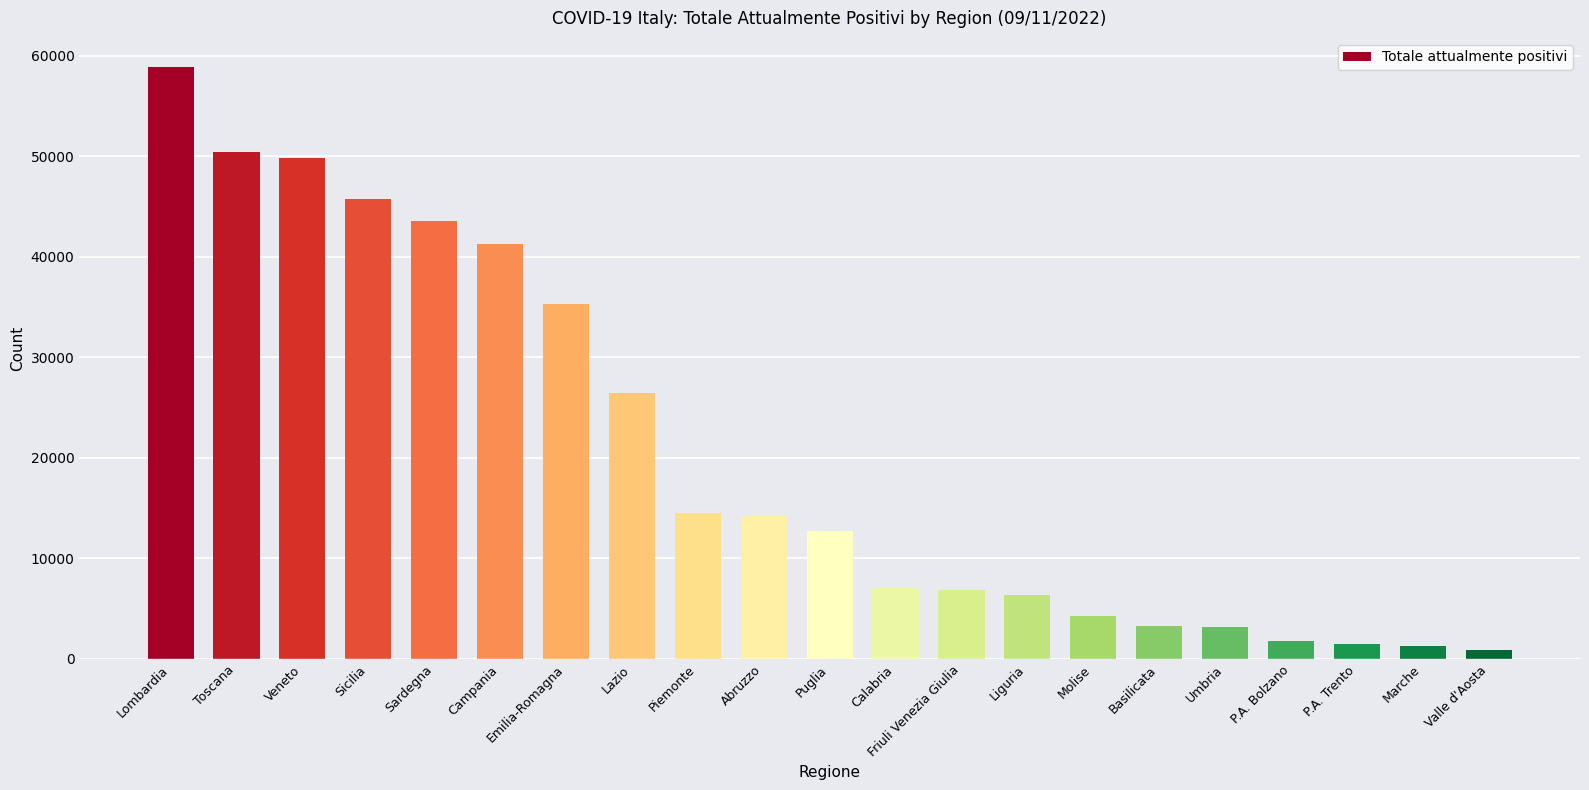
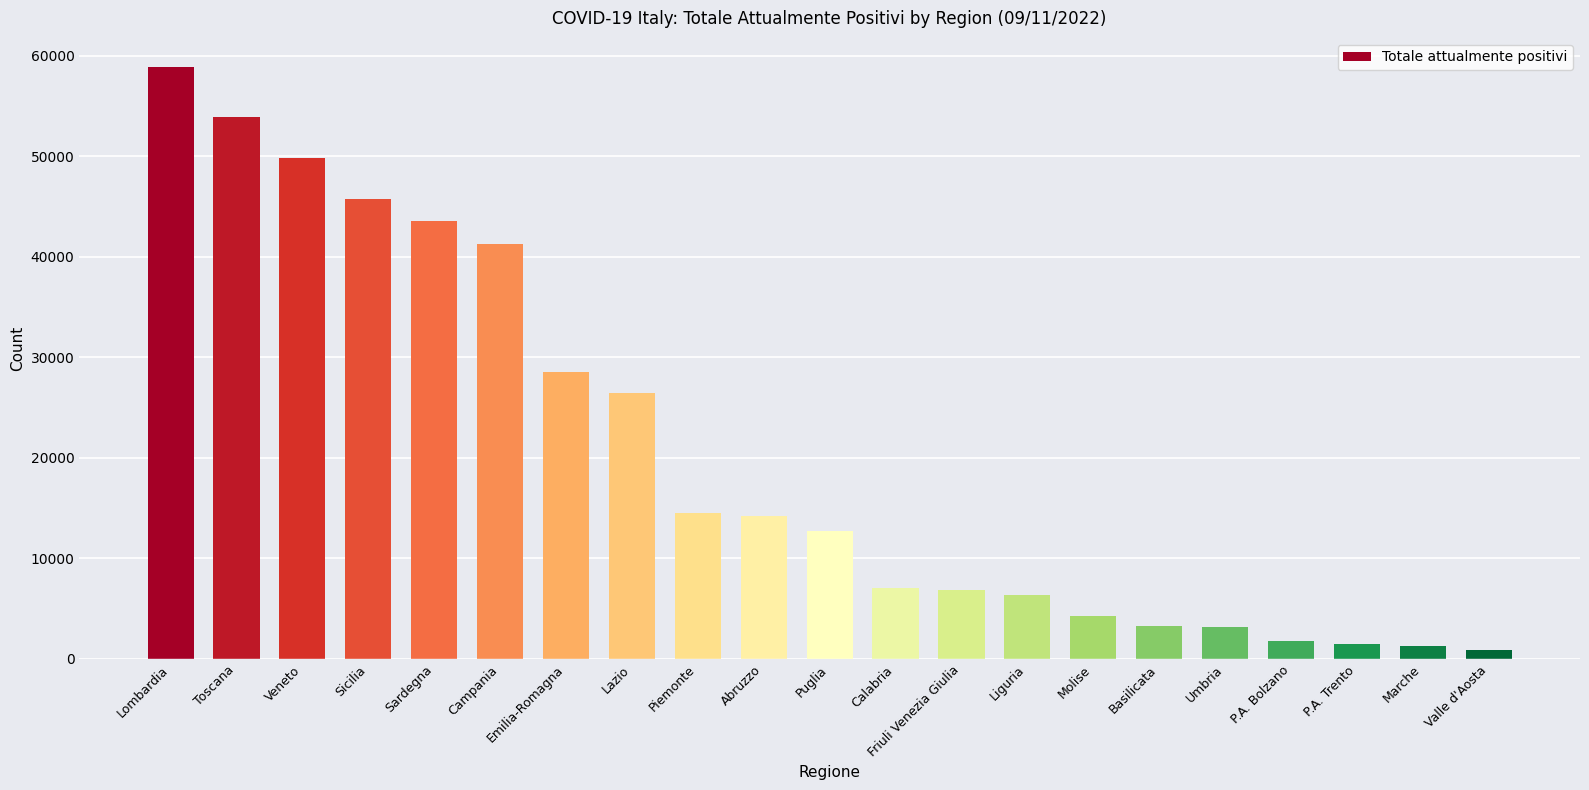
Toscana: 50500 -> 53900
Emilia-Romagna: 35300 -> 28500
